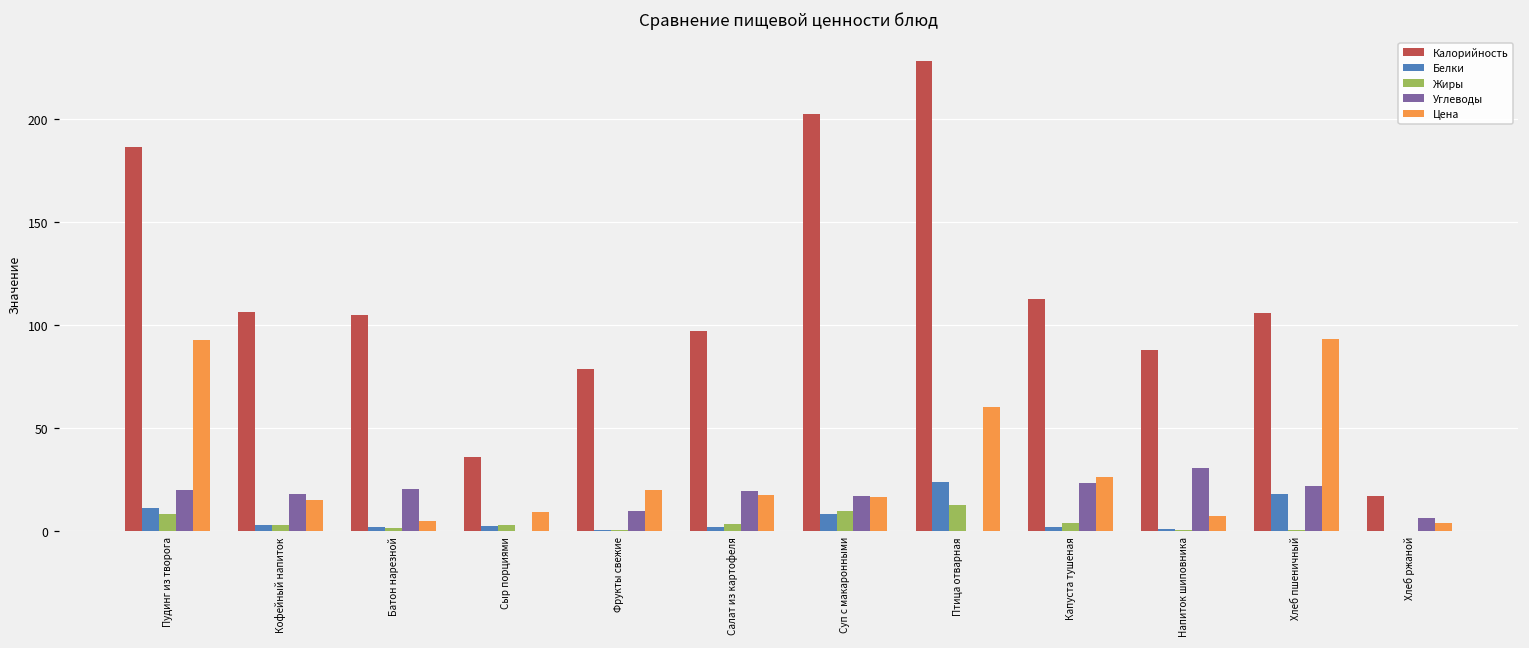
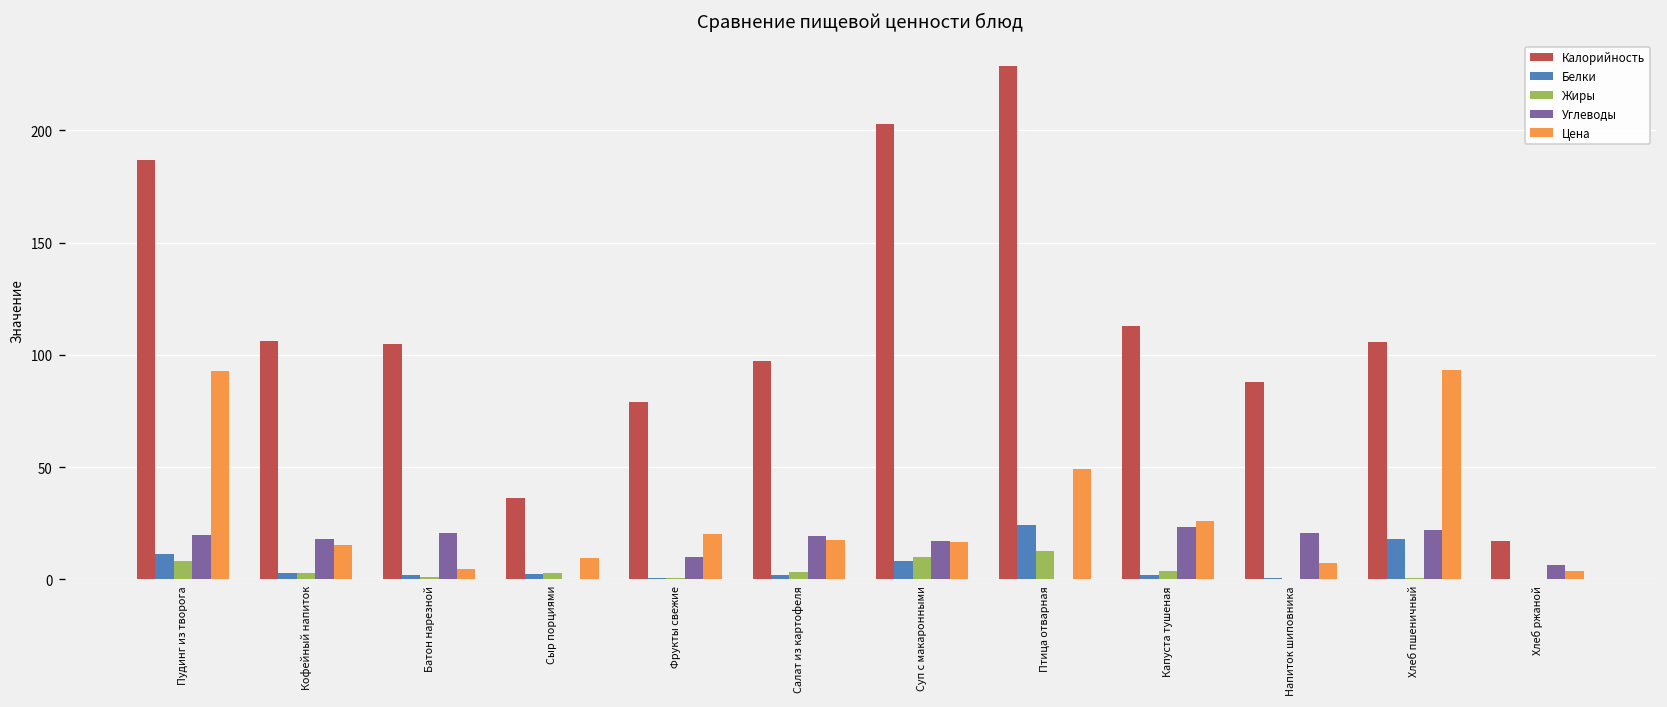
Цена, Птица отварная: 60 -> 49
Углеводы, Напиток шиповника: 30 -> 21
